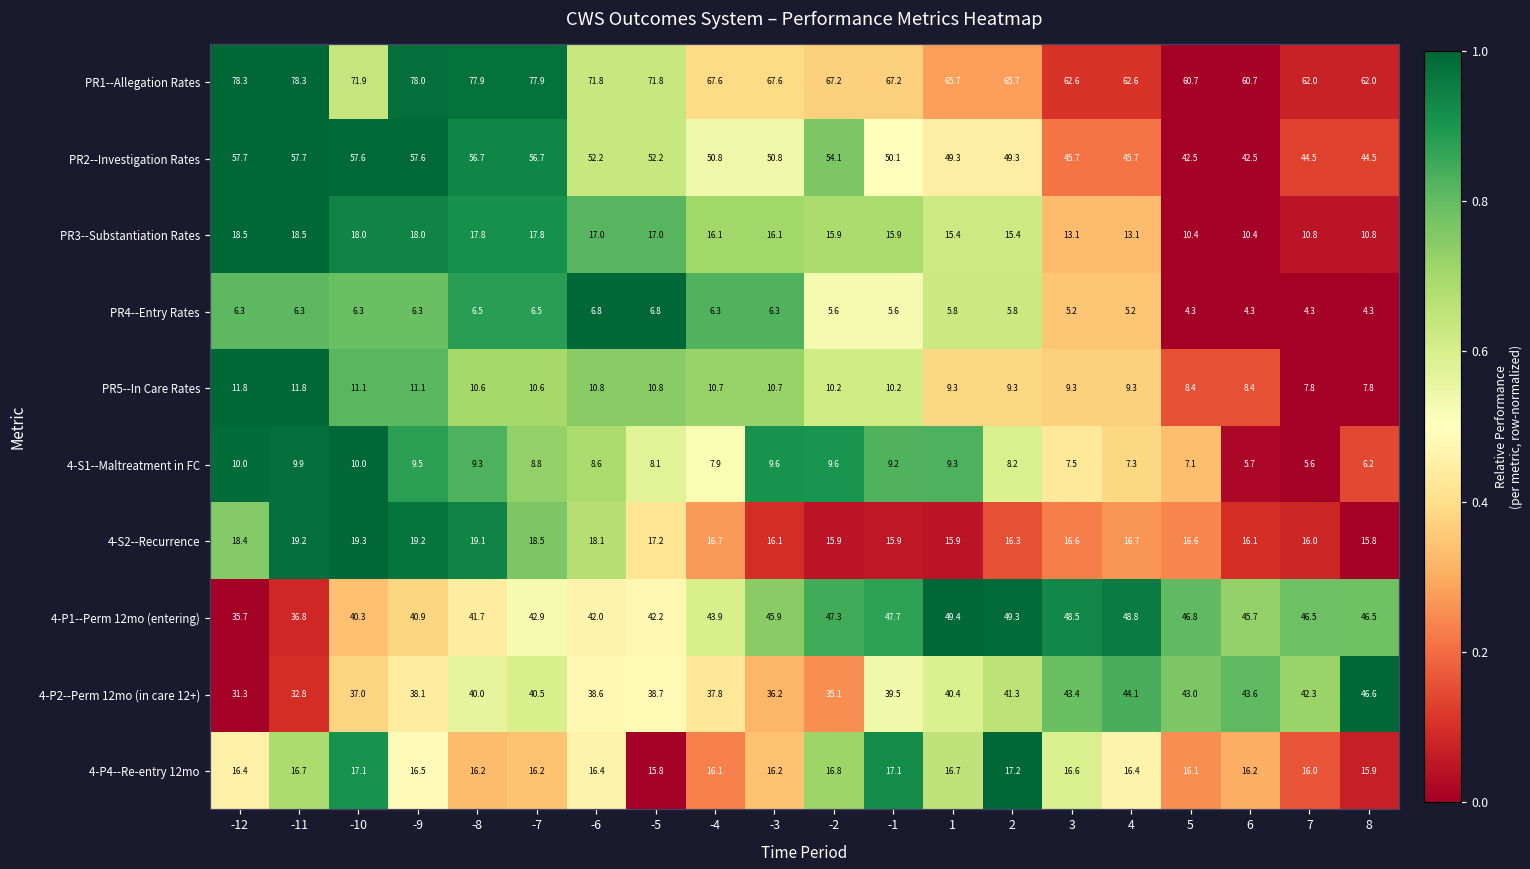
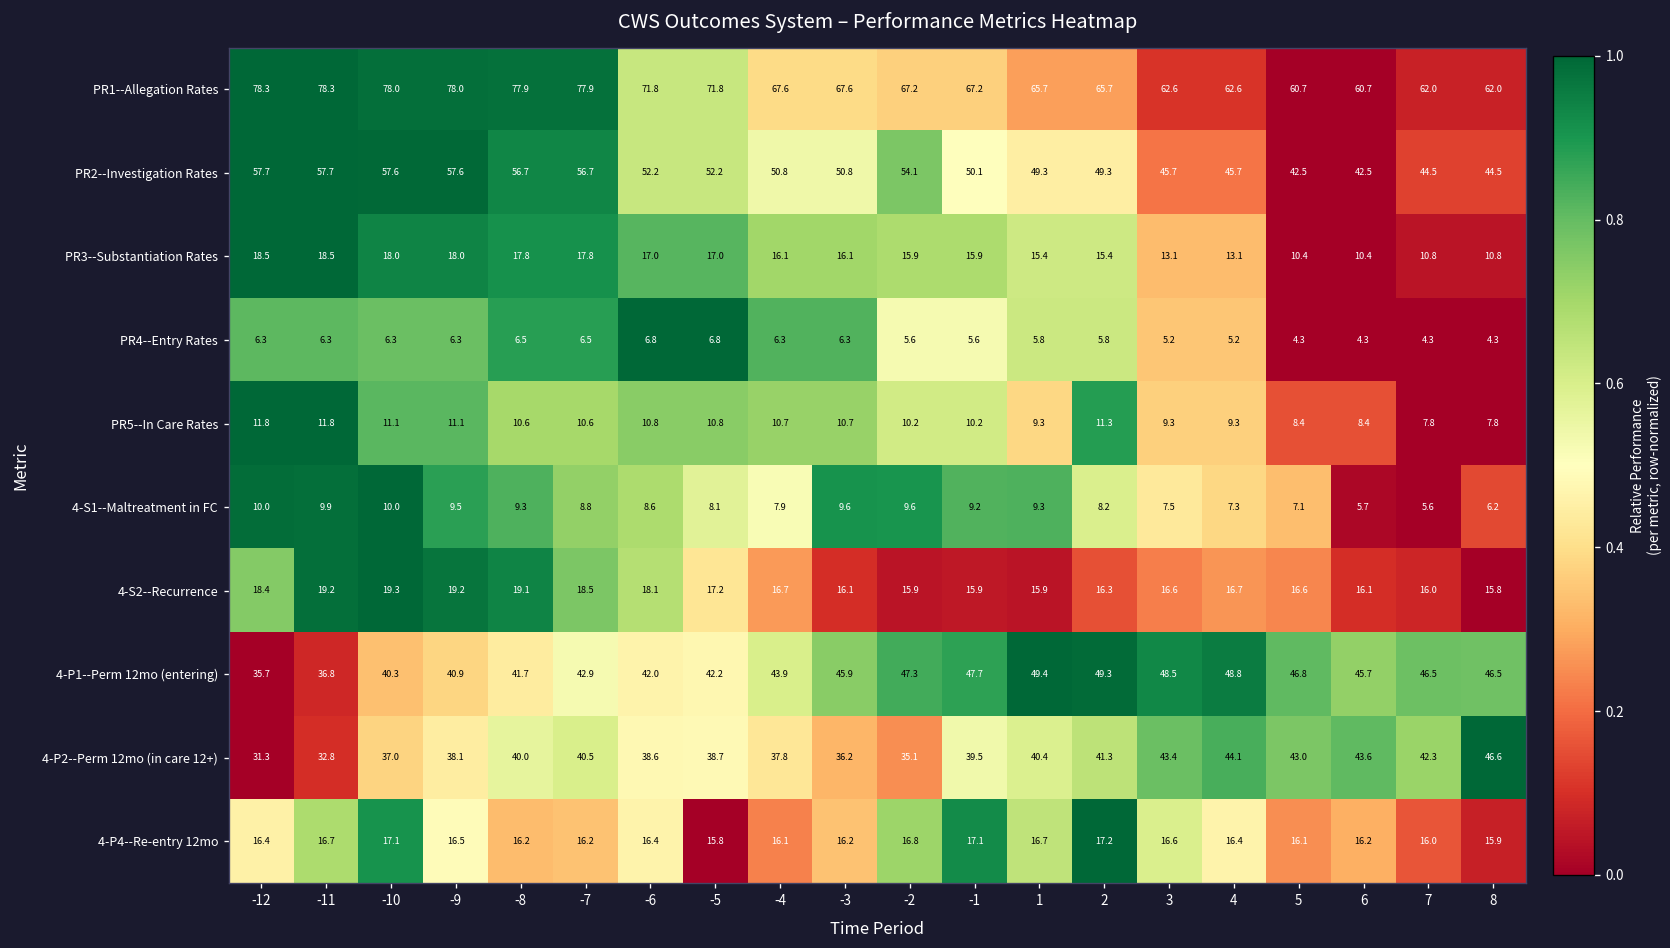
PR1--Allegation Rates, -10: 71.9 -> 78.0
PR5--In Care Rates, 2: 9.3 -> 11.3
